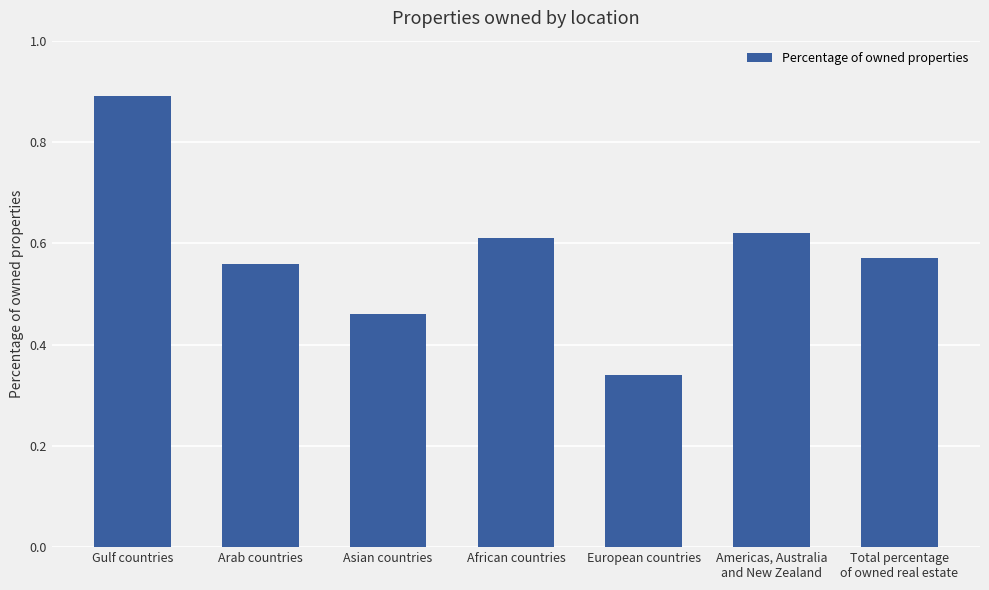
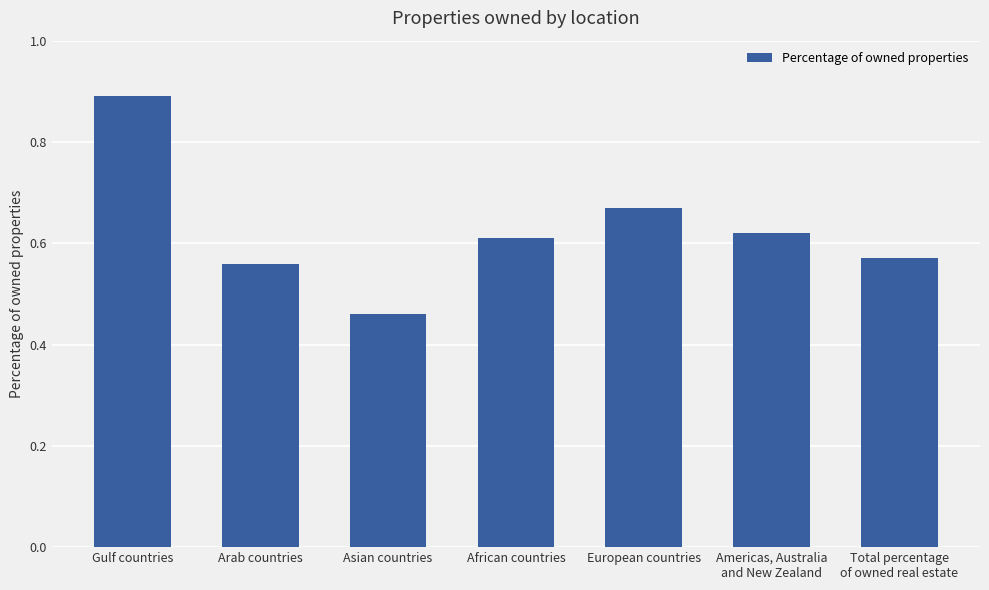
European countries: 0.34 -> 0.67
